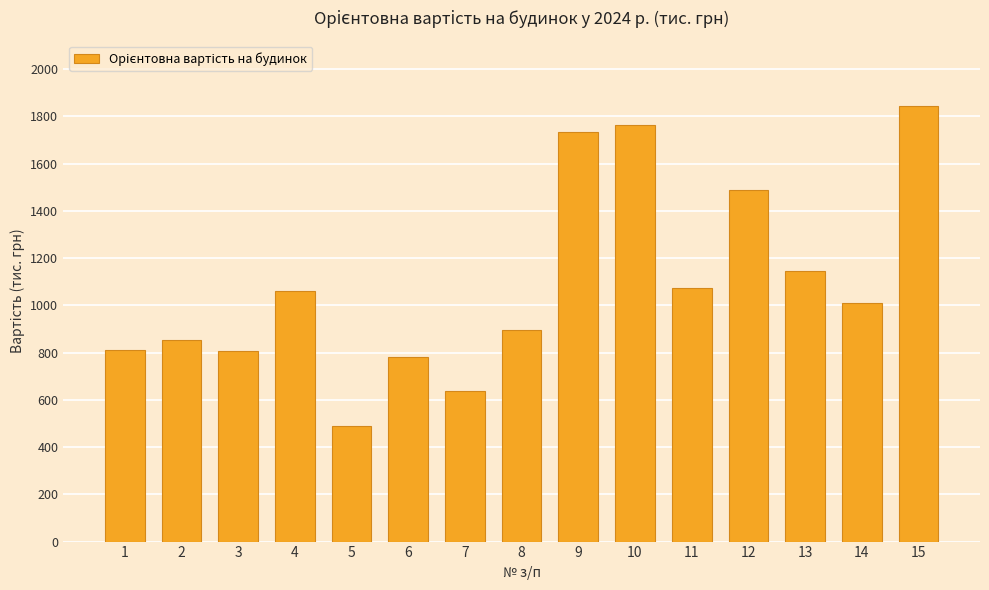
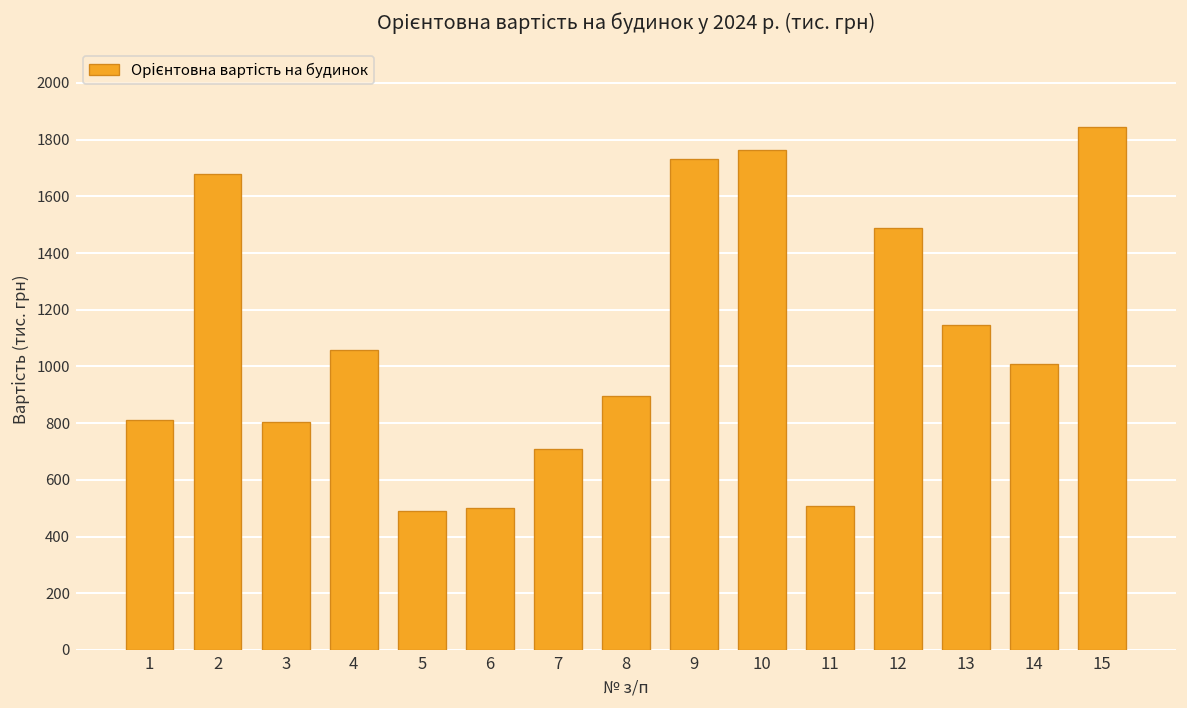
2: 850 -> 1680
6: 780 -> 500
7: 640 -> 710
11: 1070 -> 510
